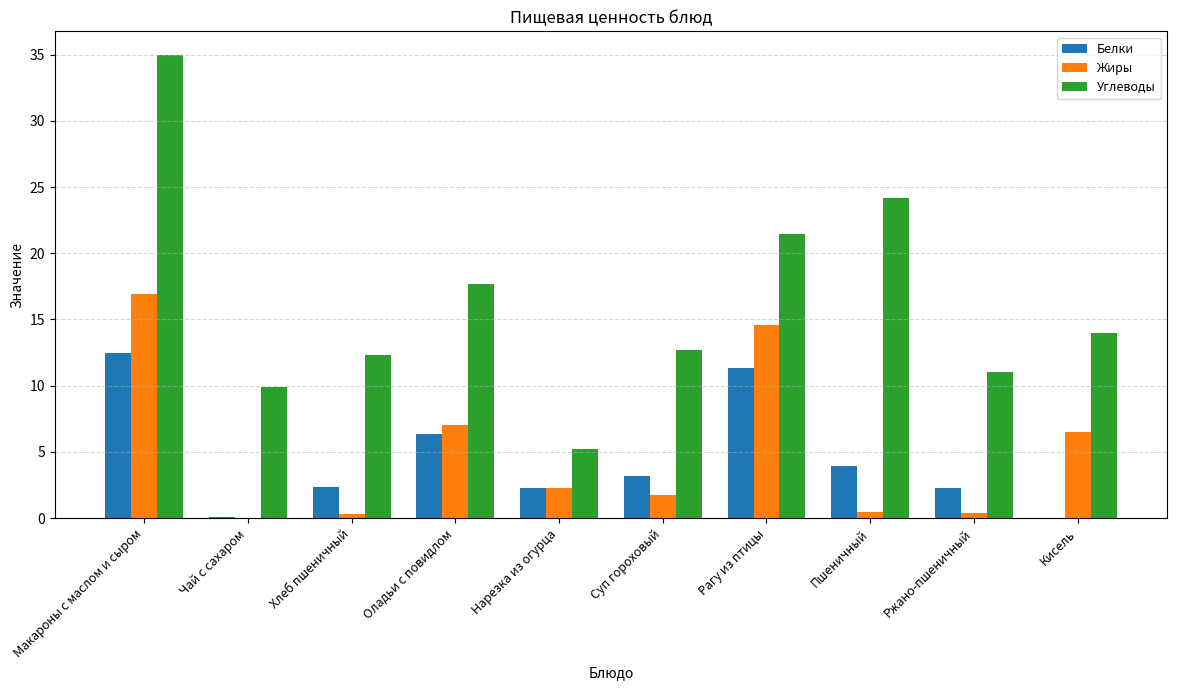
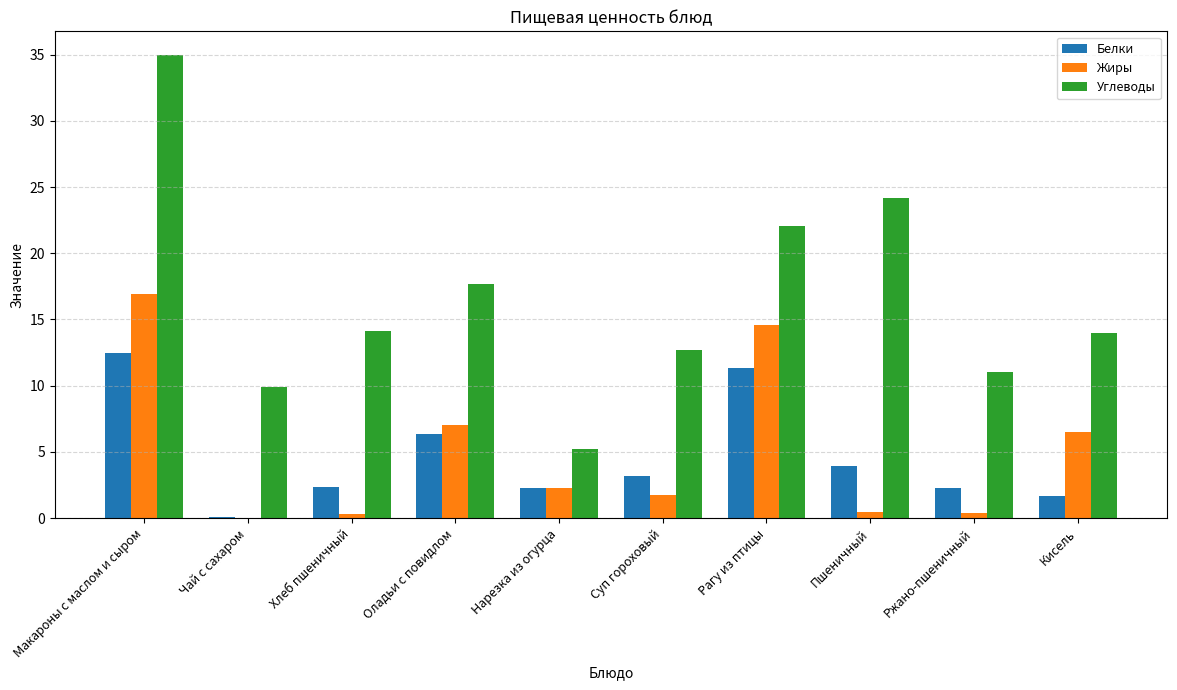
Углеводы, Хлеб пшеничный: 12.3 -> 14.1
Углеводы, Рагу из птицы: 21.4 -> 22.1
Белки, Кисель: 0.0 -> 1.7
